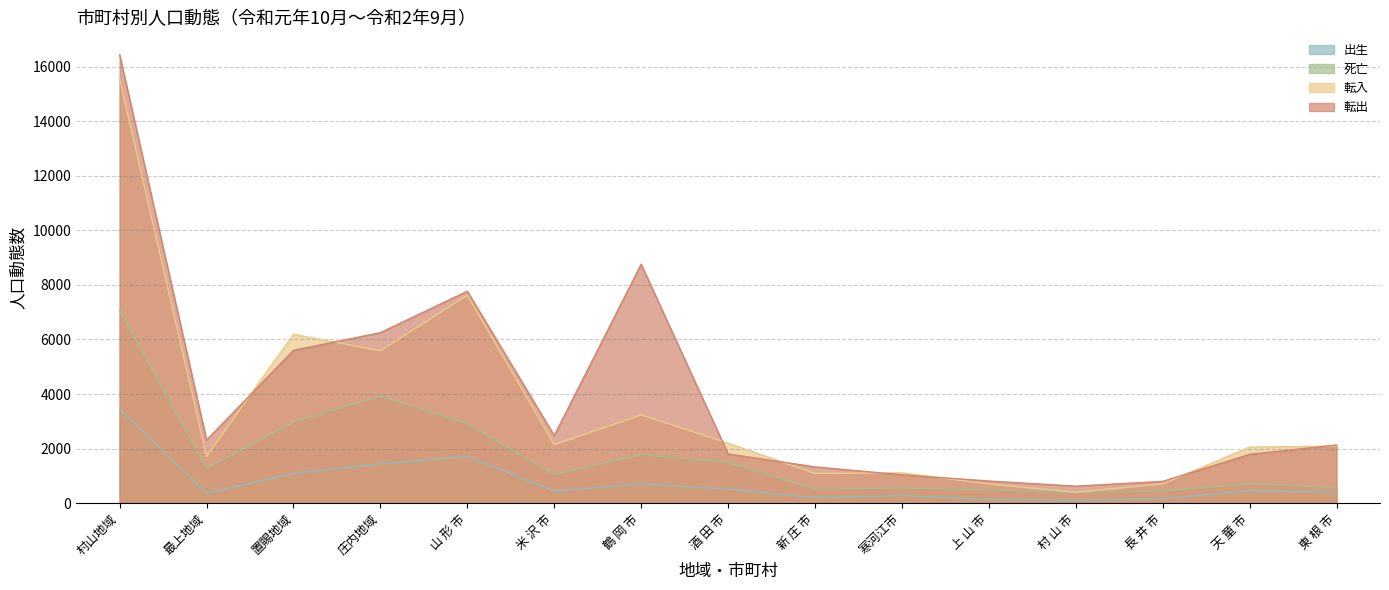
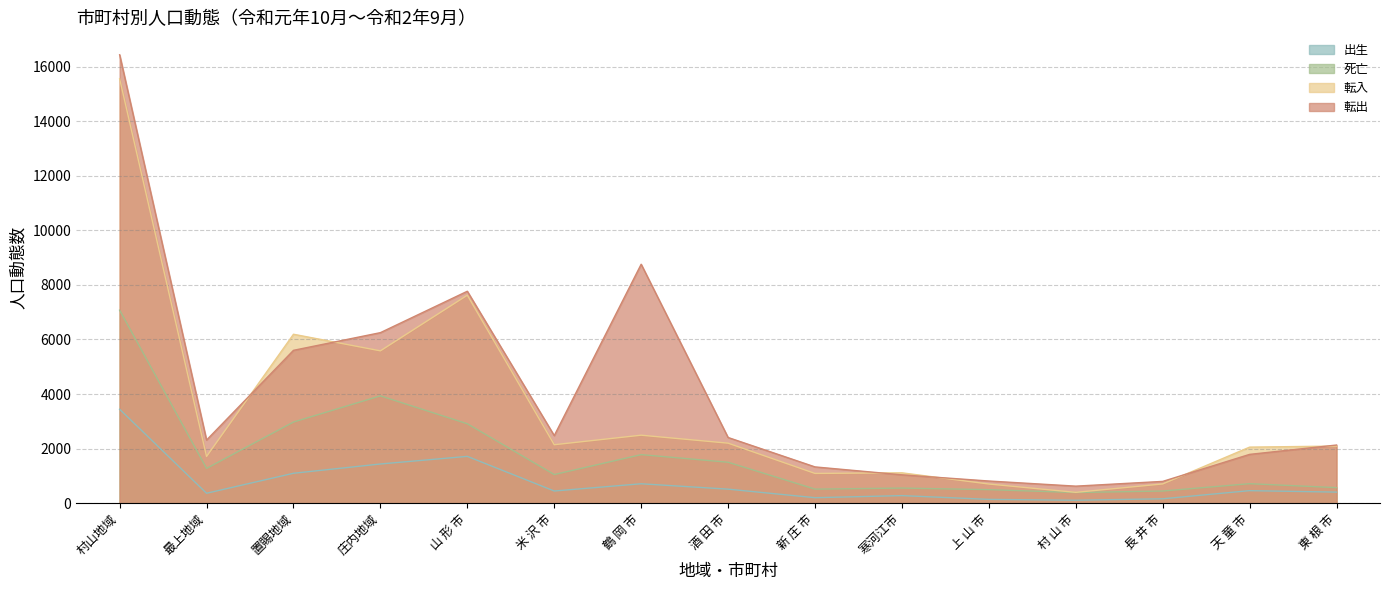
転入, 鶴 岡 市: 3200 -> 2500
転出, 酒 田 市: 1800 -> 2400
